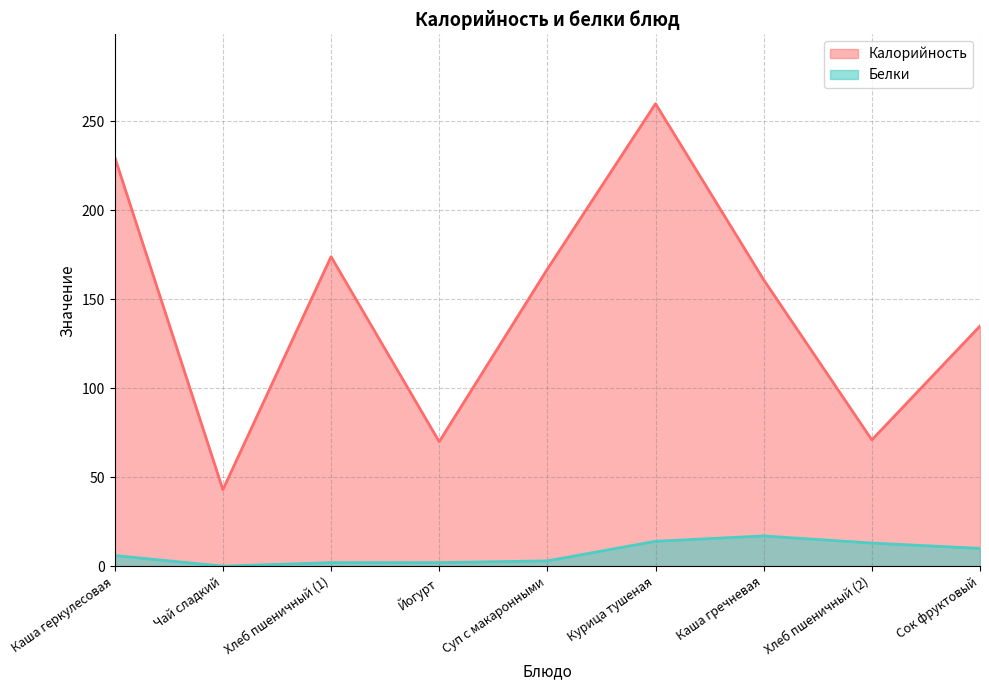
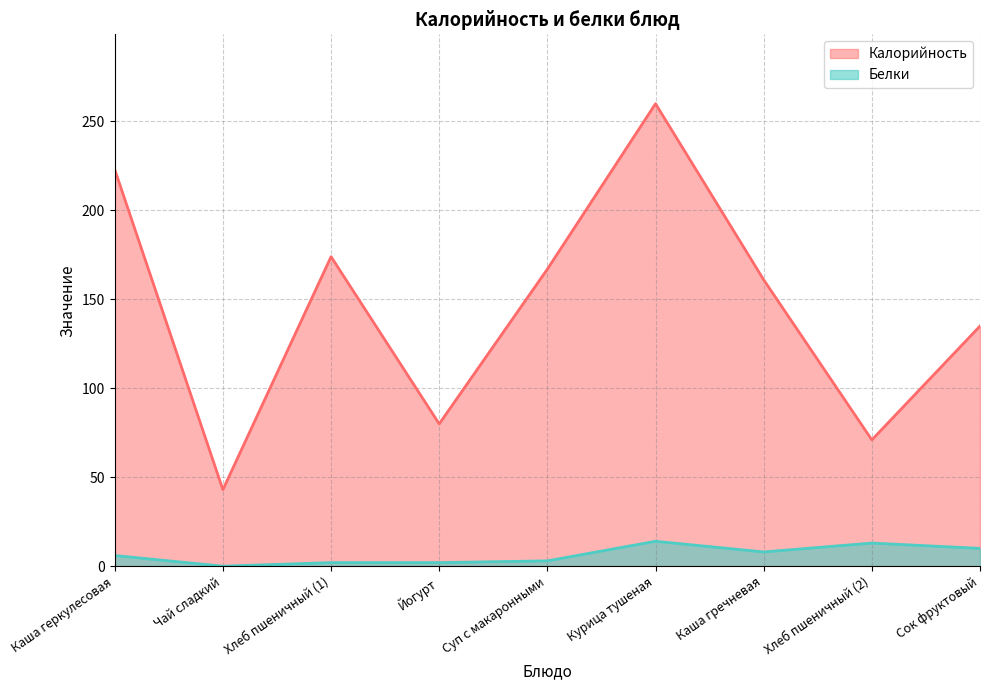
Калорийность, Каша геркулесовая: 230 -> 223
Калорийность, Йогурт: 70 -> 80
Белки, Каша гречневая: 17 -> 8
